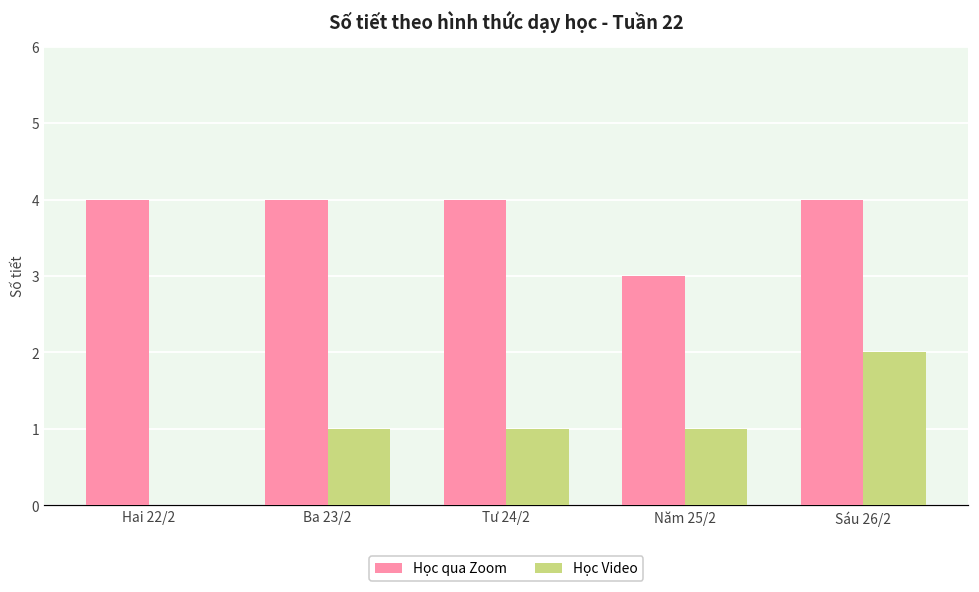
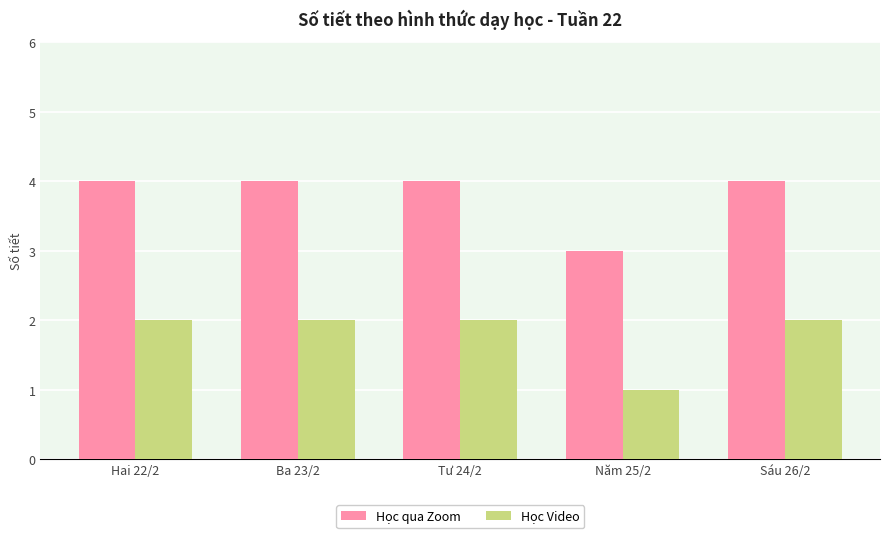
Học Video, Hai 22/2: 0 -> 2
Học Video, Ba 23/2: 1 -> 2
Học Video, Tư 24/2: 1 -> 2
